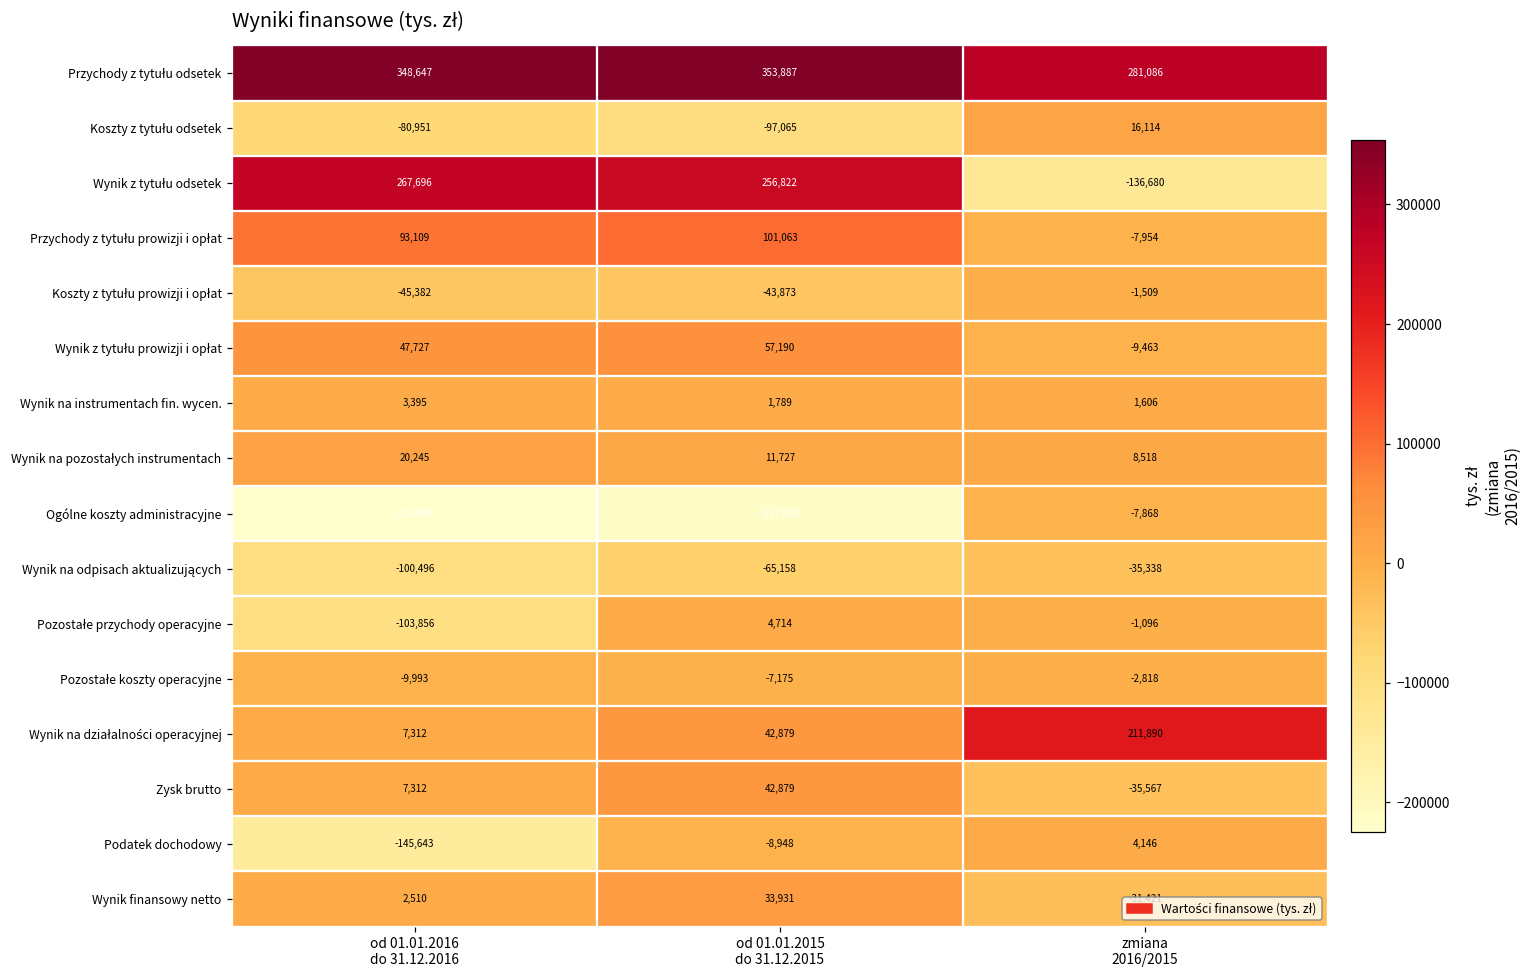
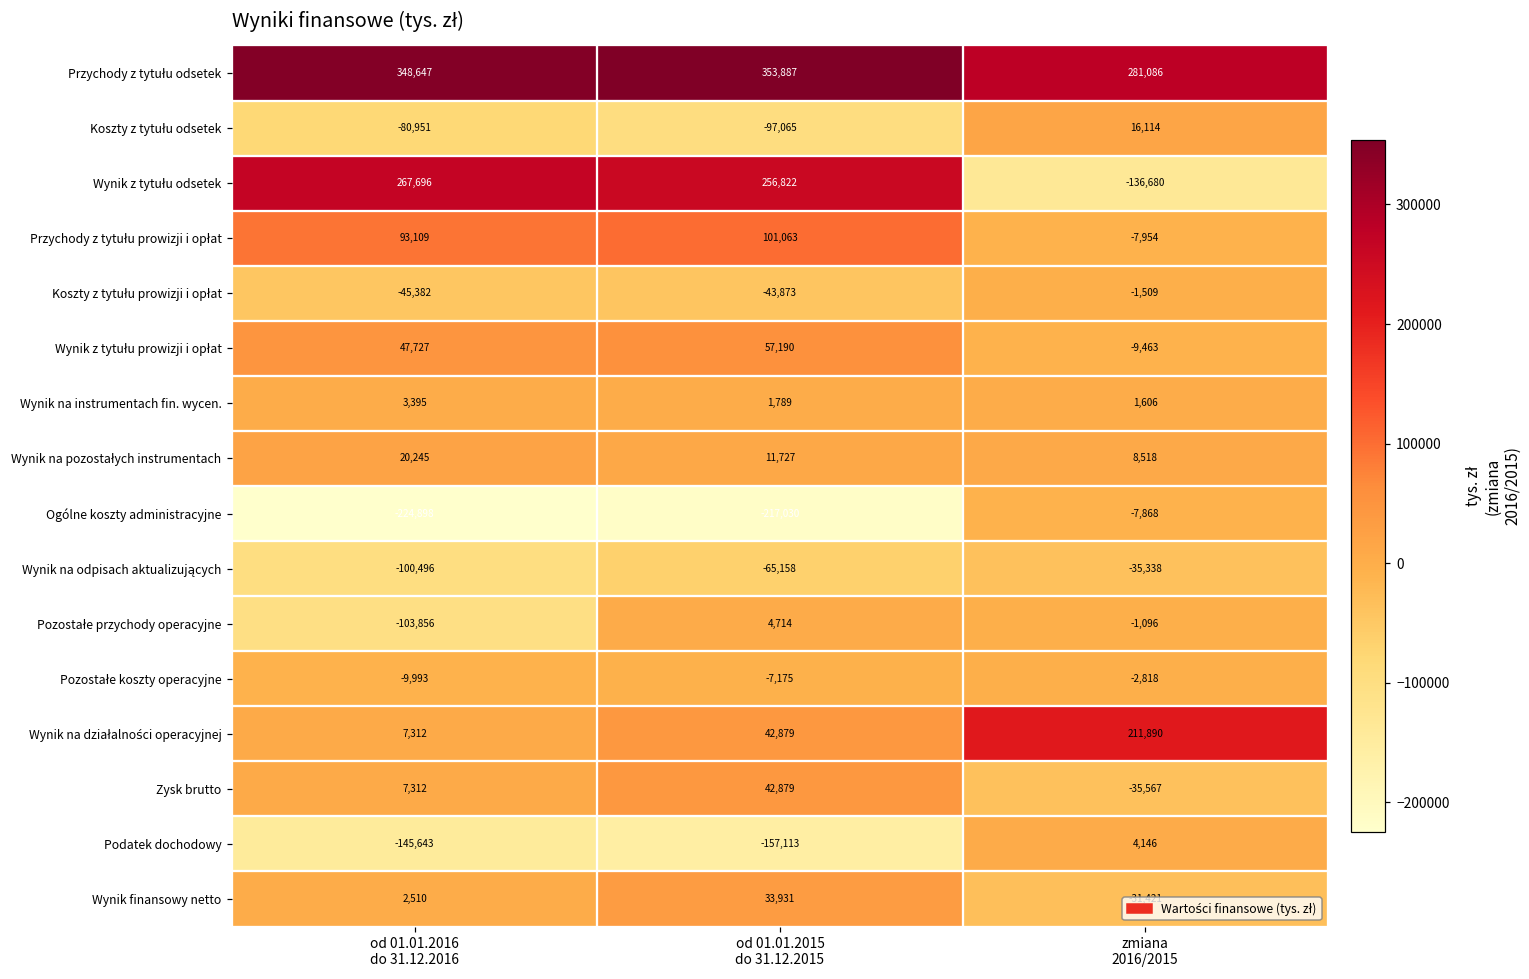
Podatek dochodowy, od 01.01.2015 do 31.12.2015: -8,948 -> -157,113
